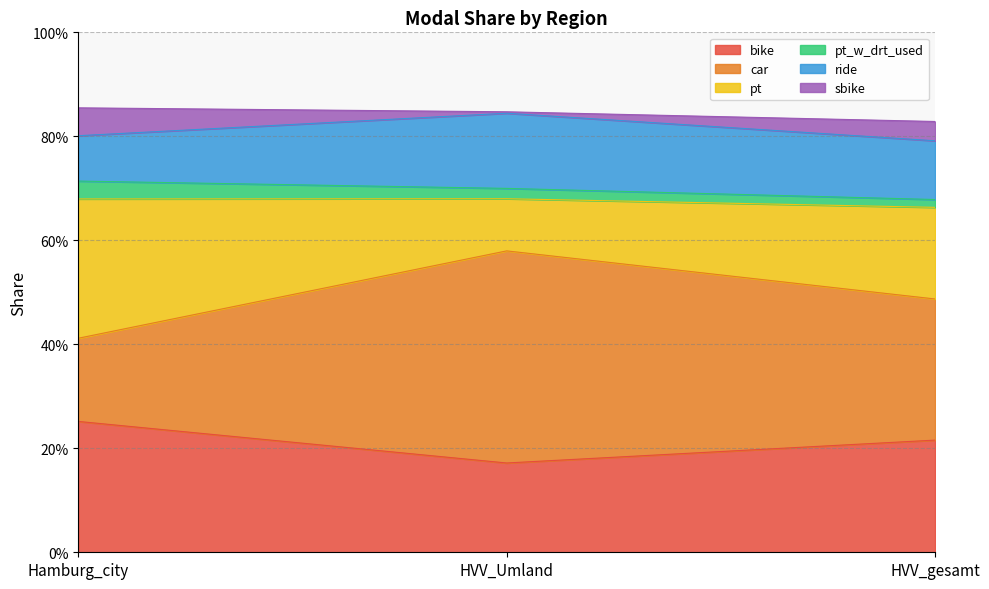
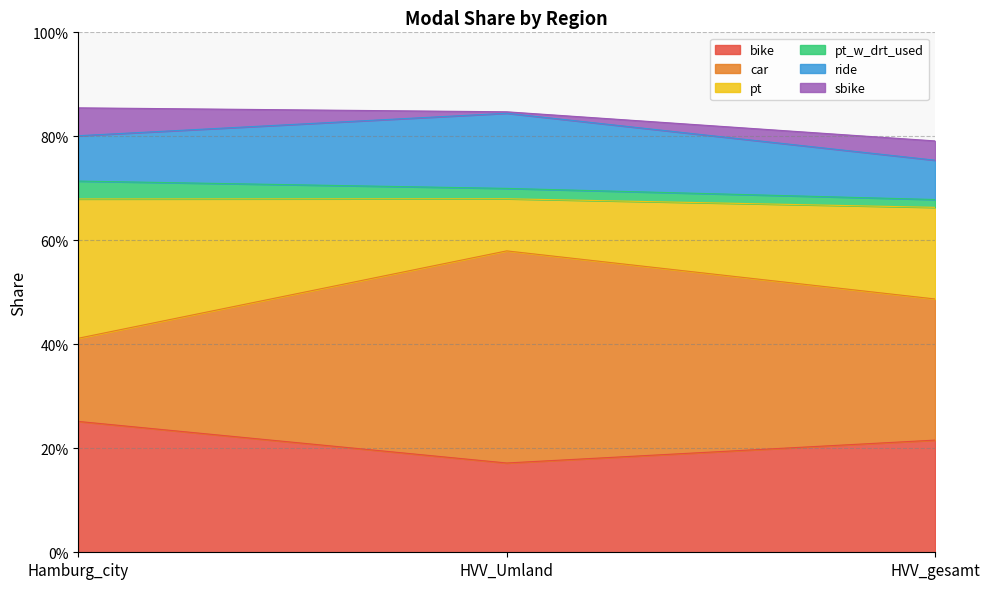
ride, HVV_gesamt: 11% -> 8%
